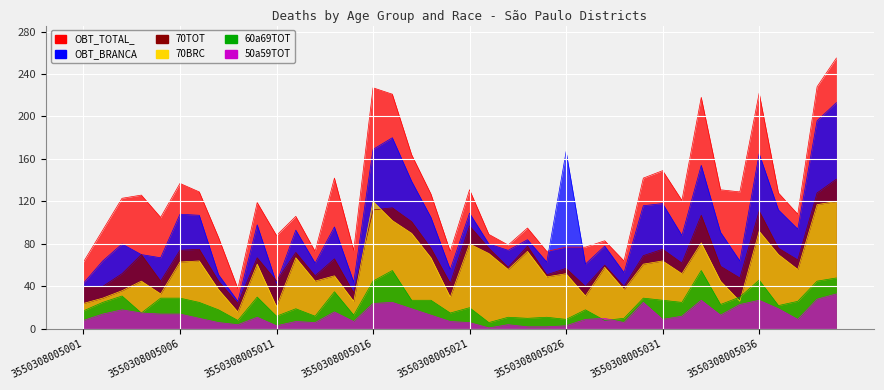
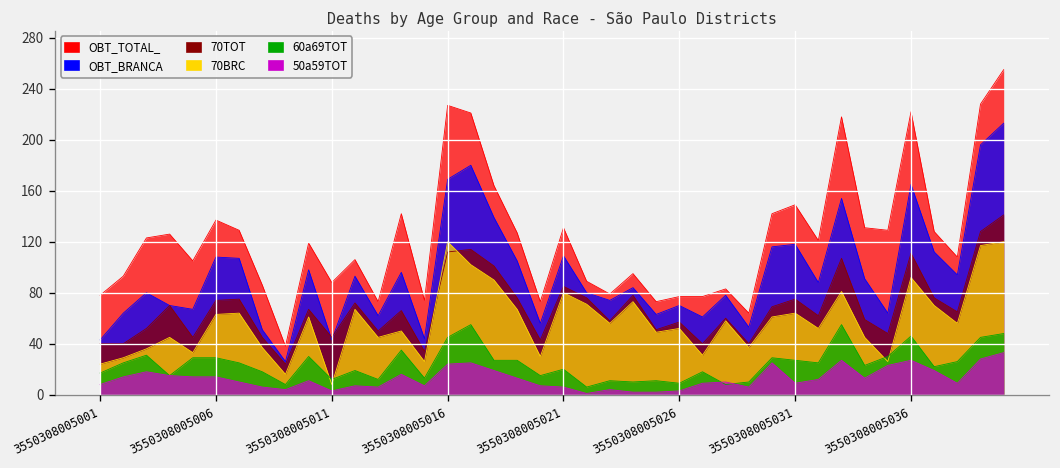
OBT_TOTAL_, 3550308005001: 63 -> 78
70BRC, 3550308005011: 21 -> 8
70TOT, 3550308005021: 97 -> 85
OBT_BRANCA, 3550308005026: 167 -> 70
